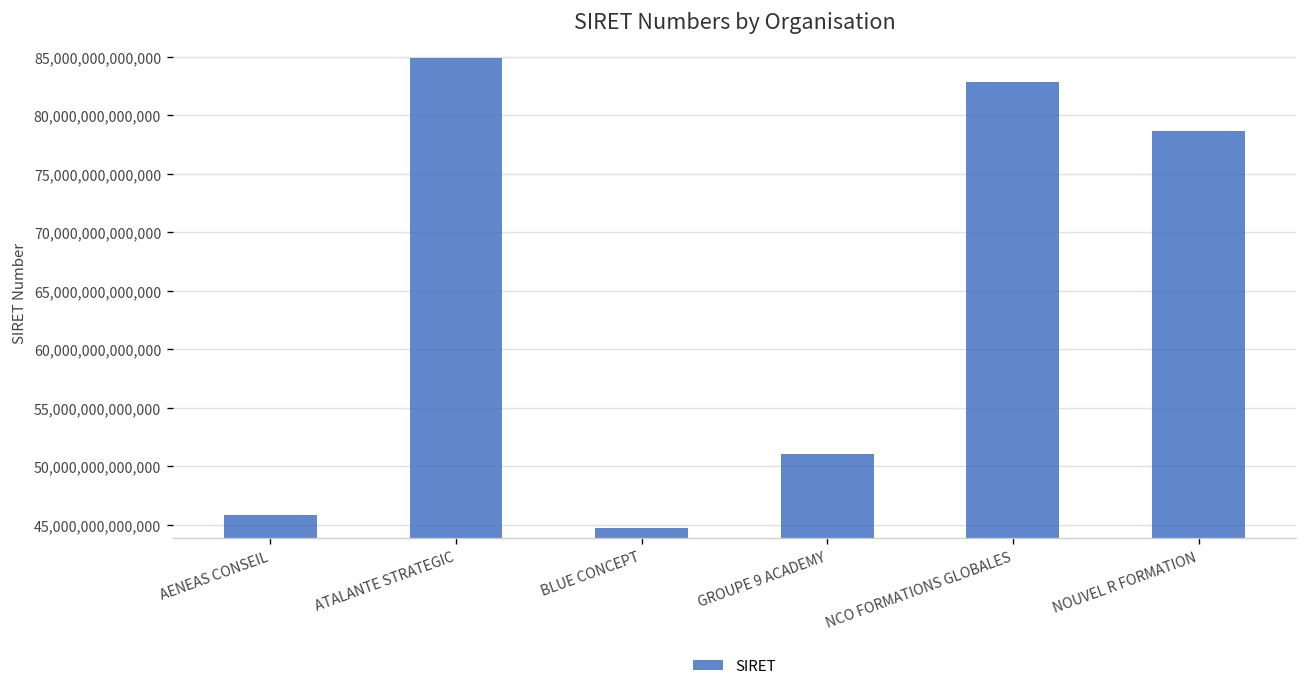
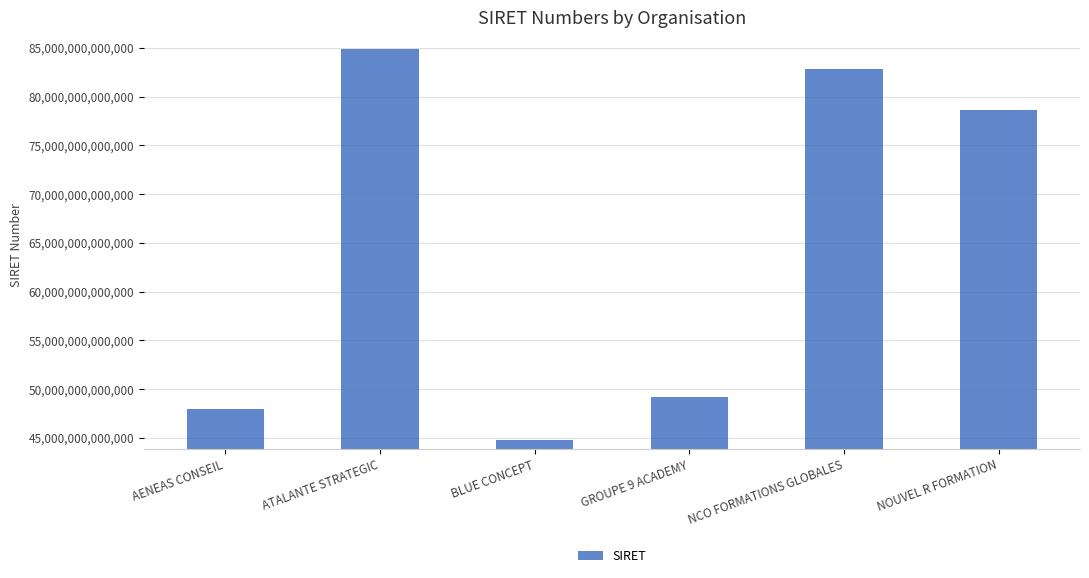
AENEAS CONSEIL: 46,000,000,000,000 -> 48,000,000,000,000
GROUPE 9 ACADEMY: 51,000,000,000,000 -> 49,000,000,000,000
